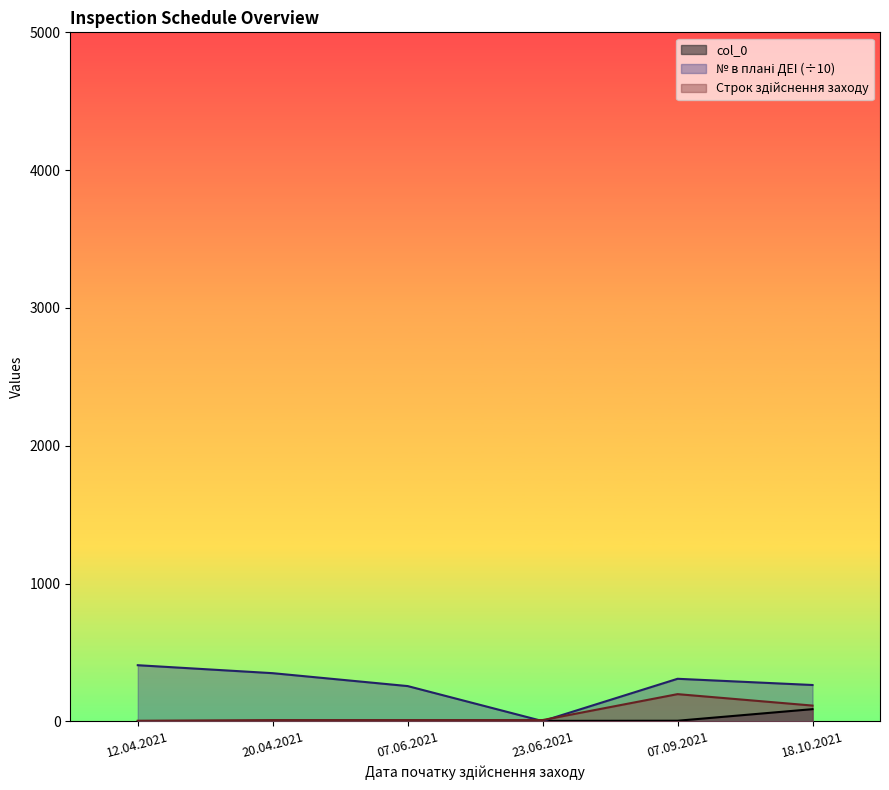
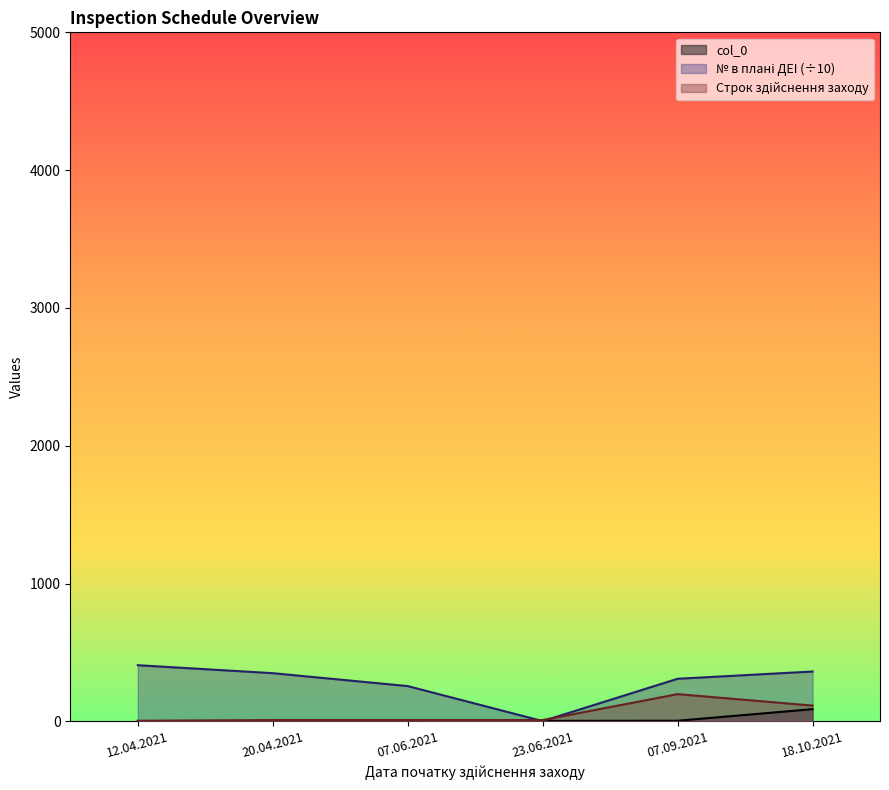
№ в плані ДЕІ (÷10), 18.10.2021: 260 -> 360
